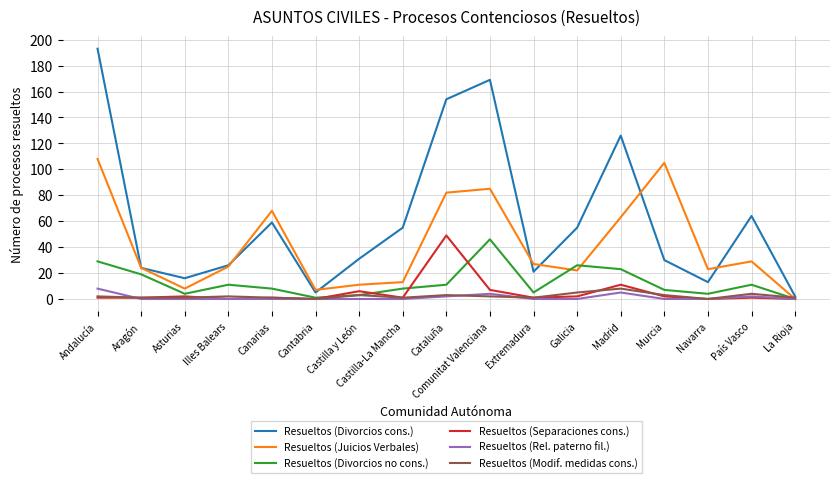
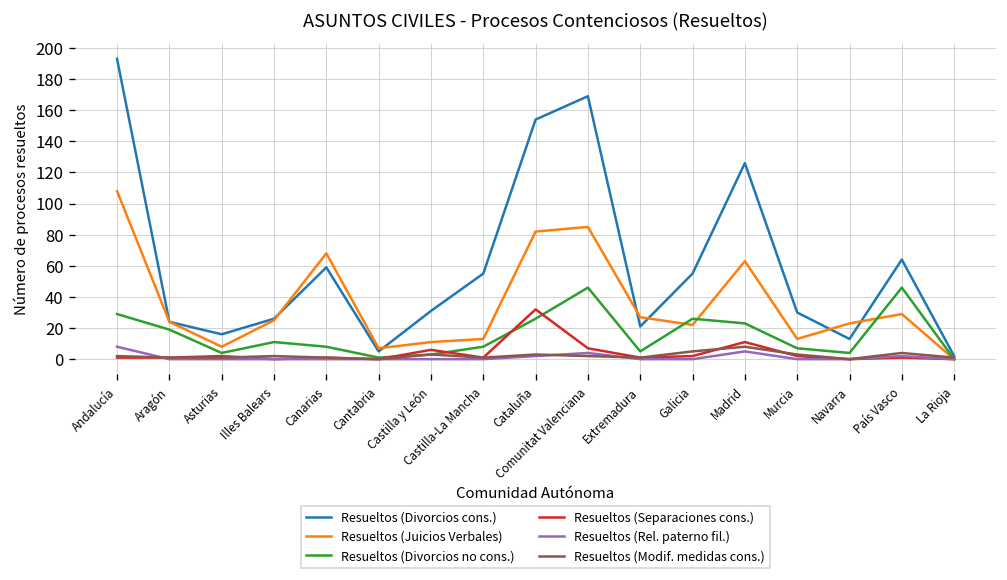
Resueltos (Divorcios no cons.), Cataluña: 11 -> 26
Resueltos (Separaciones cons.), Cataluña: 49 -> 32
Resueltos (Juicios Verbales), Murcia: 105 -> 13
Resueltos (Divorcios no cons.), País Vasco: 11 -> 46
